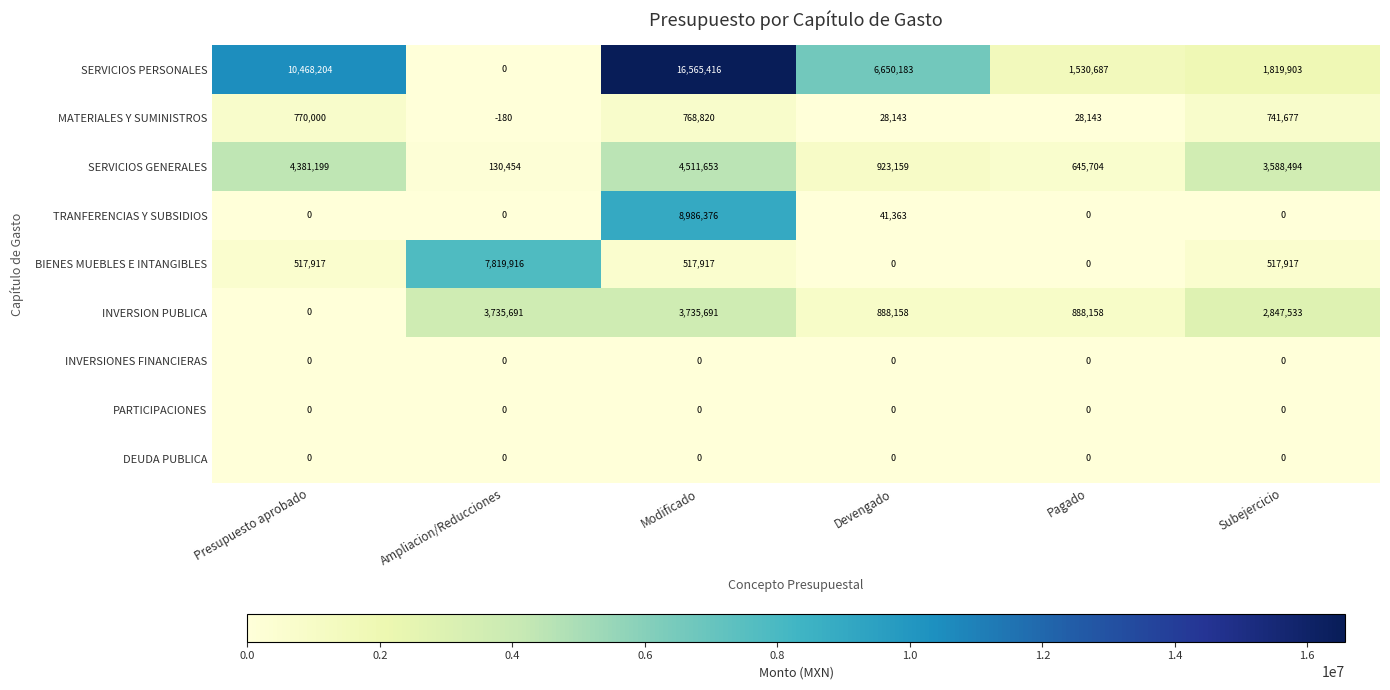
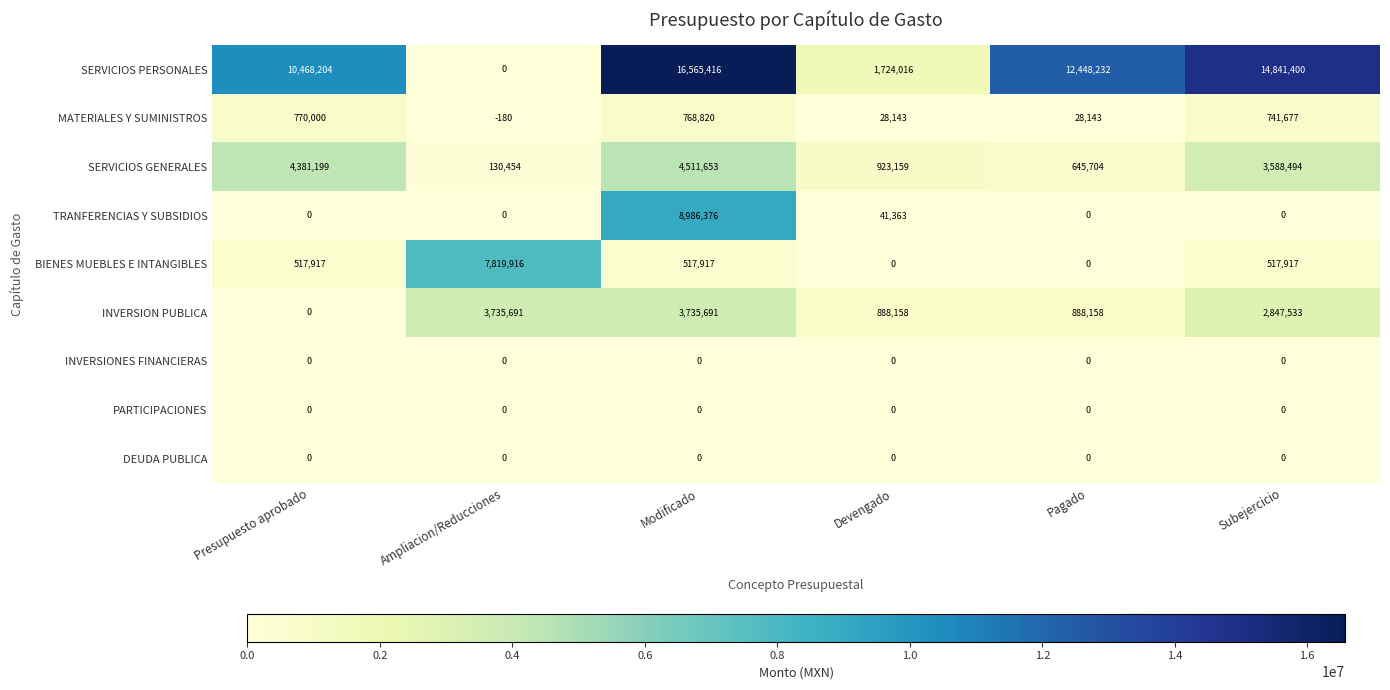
SERVICIOS PERSONALES, Devengado: 6,650,183 -> 1,724,016
SERVICIOS PERSONALES, Pagado: 1,530,687 -> 12,448,232
SERVICIOS PERSONALES, Subejercicio: 1,819,903 -> 14,841,400
